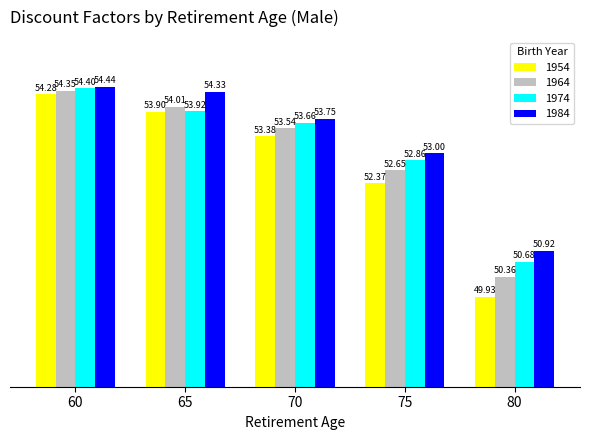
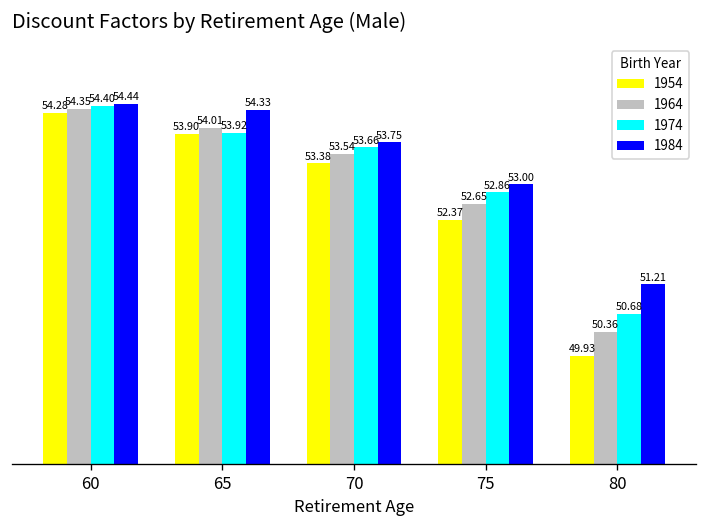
1984, 80: 50.92 -> 51.21
